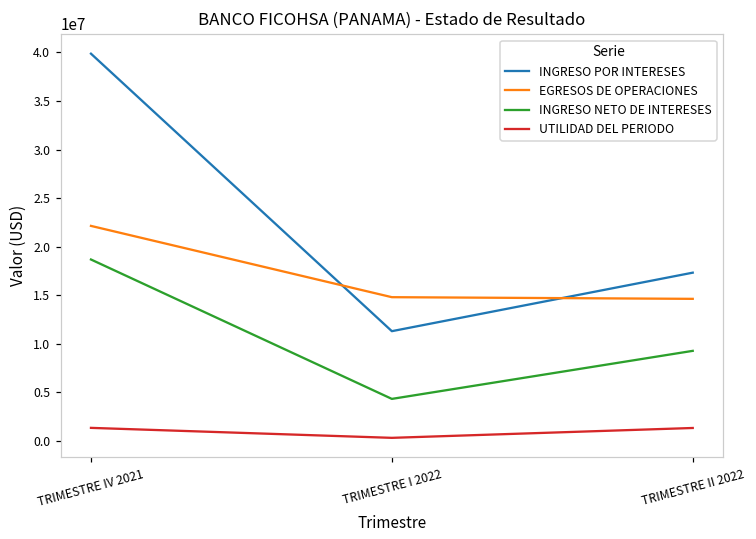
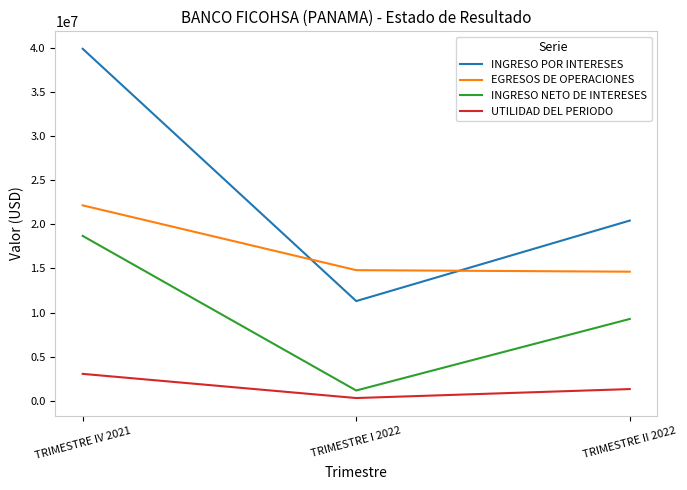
UTILIDAD DEL PERIODO, TRIMESTRE IV 2021: 1000000 -> 3000000
INGRESO NETO DE INTERESES, TRIMESTRE I 2022: 4000000 -> 1000000
INGRESO POR INTERESES, TRIMESTRE II 2022: 17000000 -> 20000000
